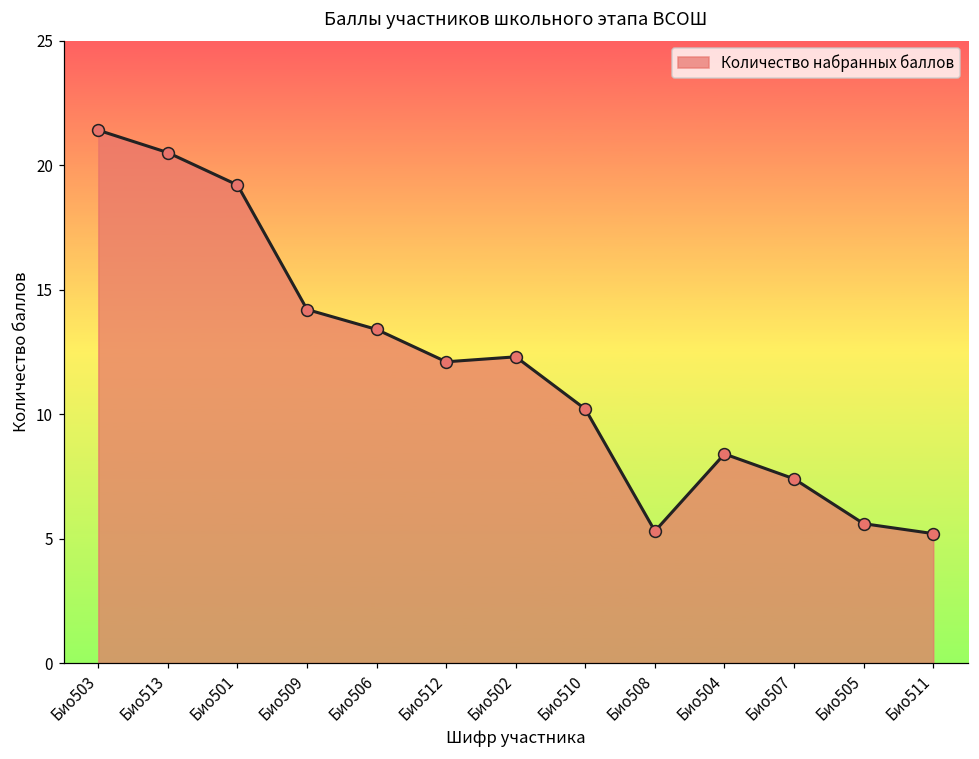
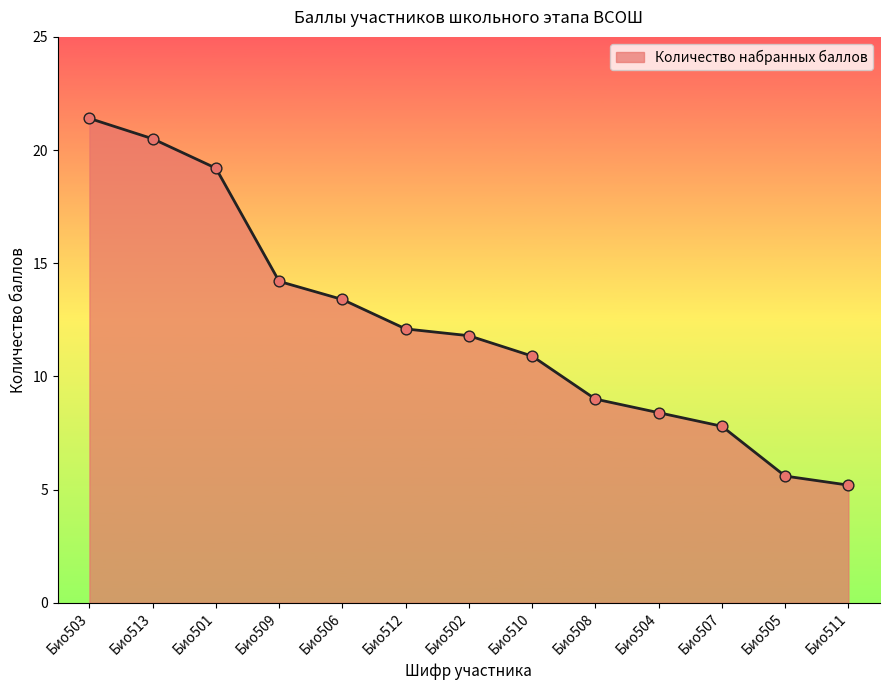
Био502: 12.3 -> 11.8
Био510: 10.2 -> 10.9
Био508: 5.3 -> 9.0
Био507: 7.4 -> 7.8
